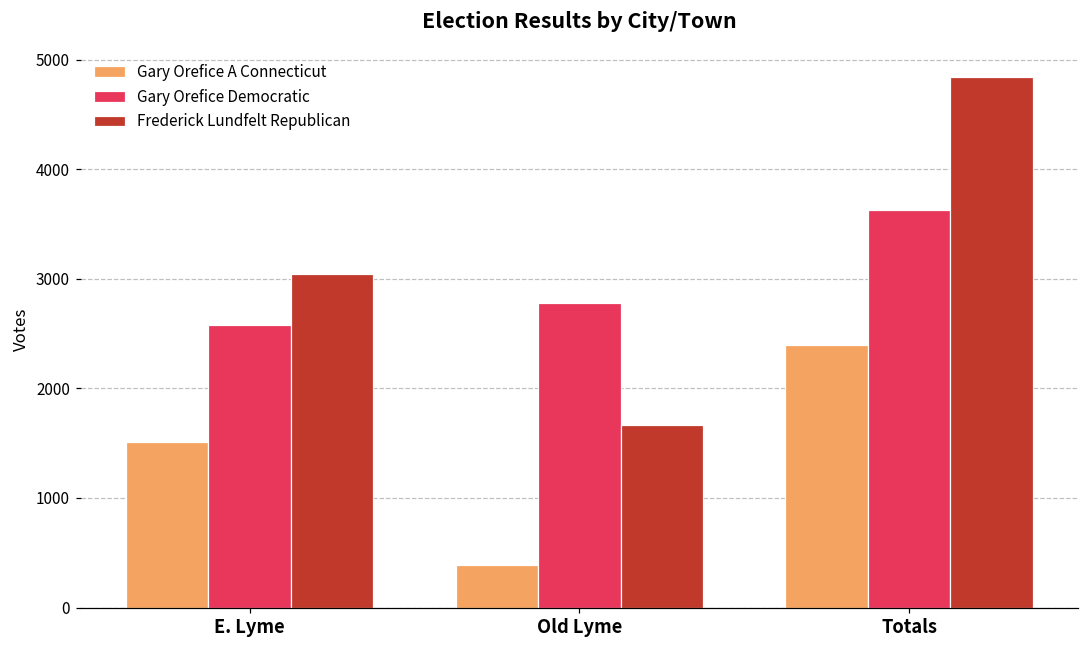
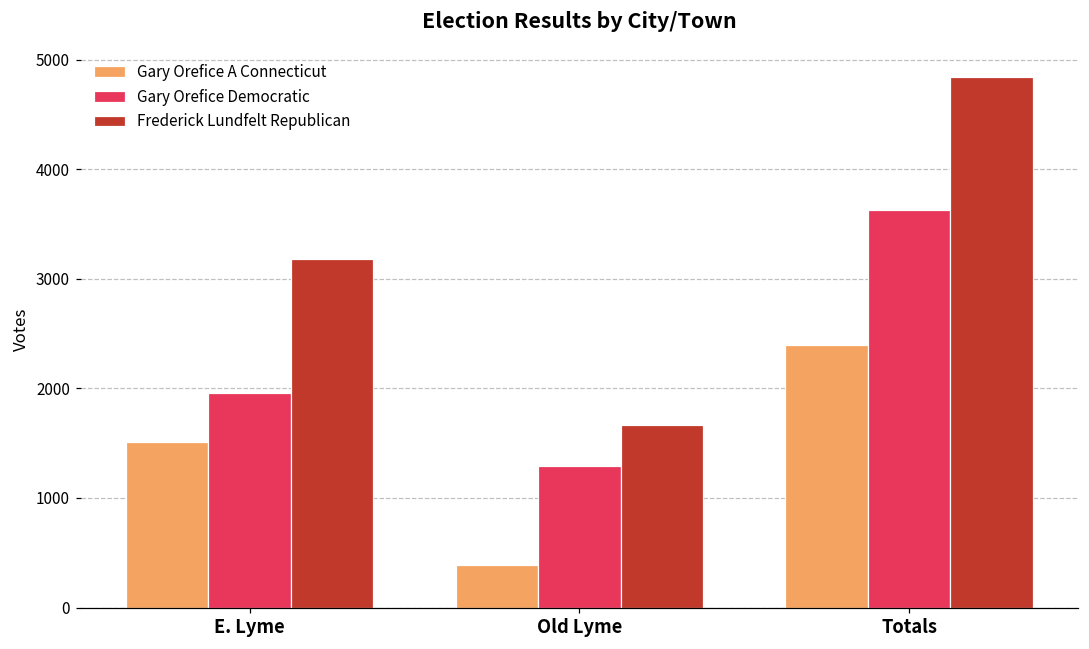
Gary Orefice Democratic, E. Lyme: 2600 -> 2000
Frederick Lundfelt Republican, E. Lyme: 3000 -> 3200
Gary Orefice Democratic, Old Lyme: 2800 -> 1300
